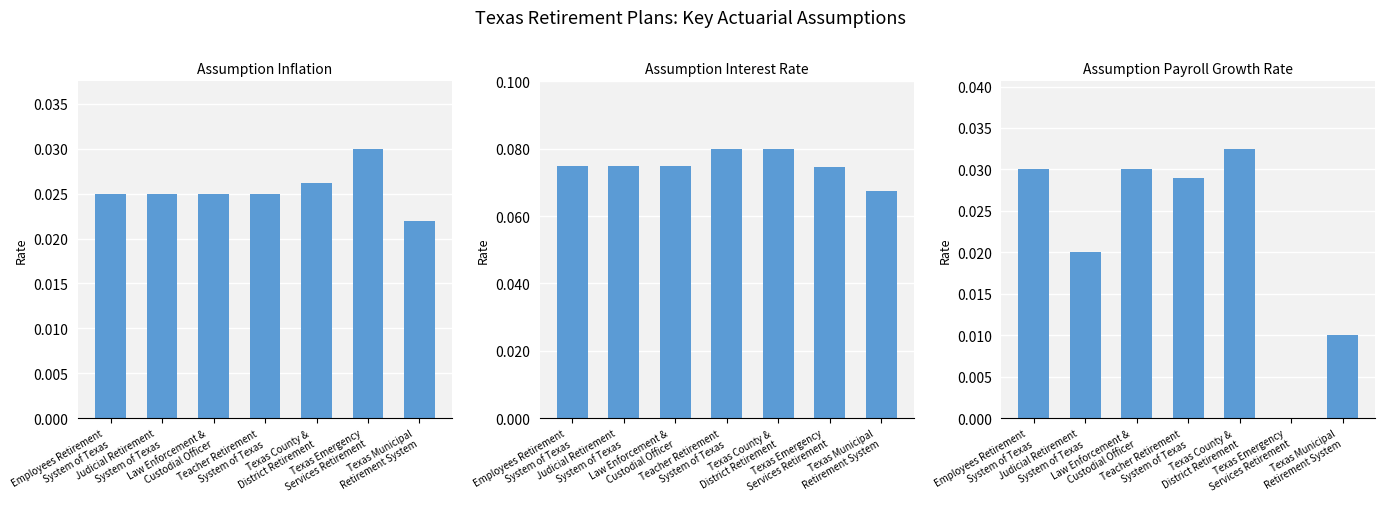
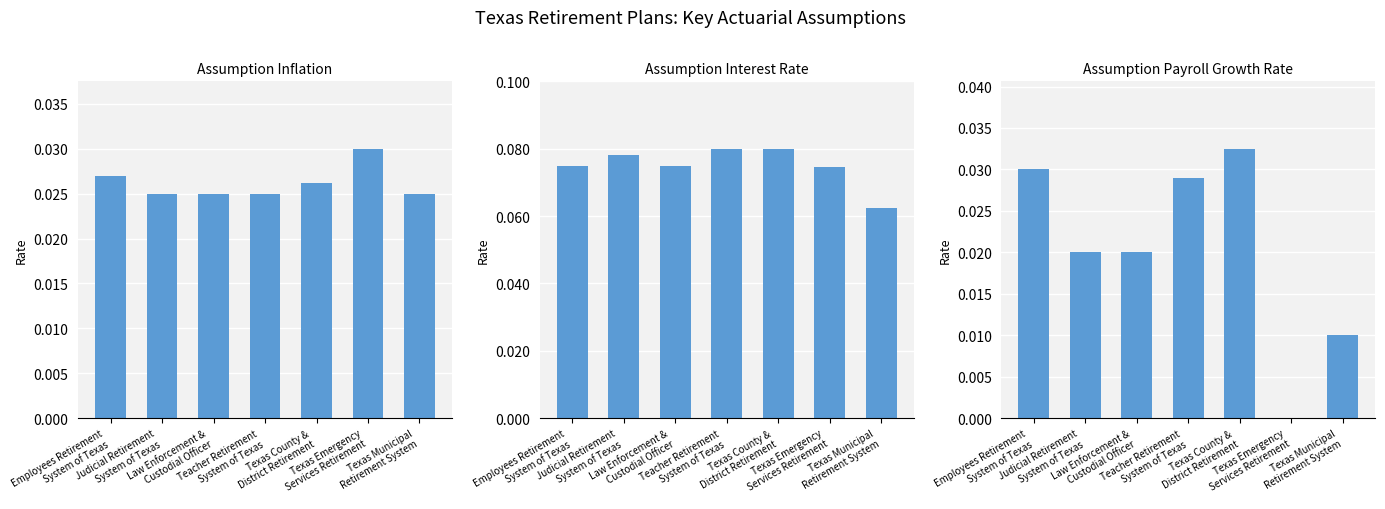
Assumption Inflation, Employees Retirement System of Texas: 0.025 -> 0.027
Assumption Inflation, Texas Municipal Retirement System: 0.022 -> 0.025
Assumption Interest Rate, Judicial Retirement System of Texas: 0.075 -> 0.078
Assumption Interest Rate, Texas Municipal Retirement System: 0.068 -> 0.062
Assumption Payroll Growth Rate, Law Enforcement & Custodial Officer: 0.03 -> 0.02
